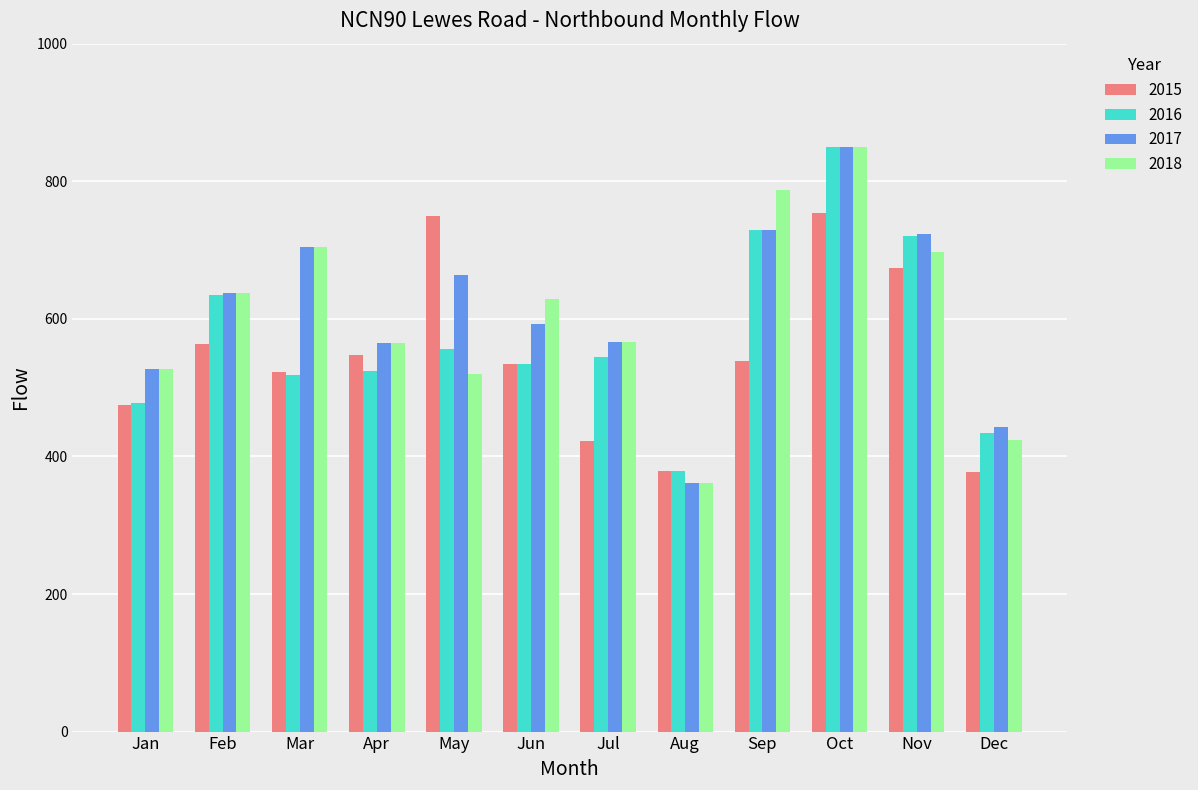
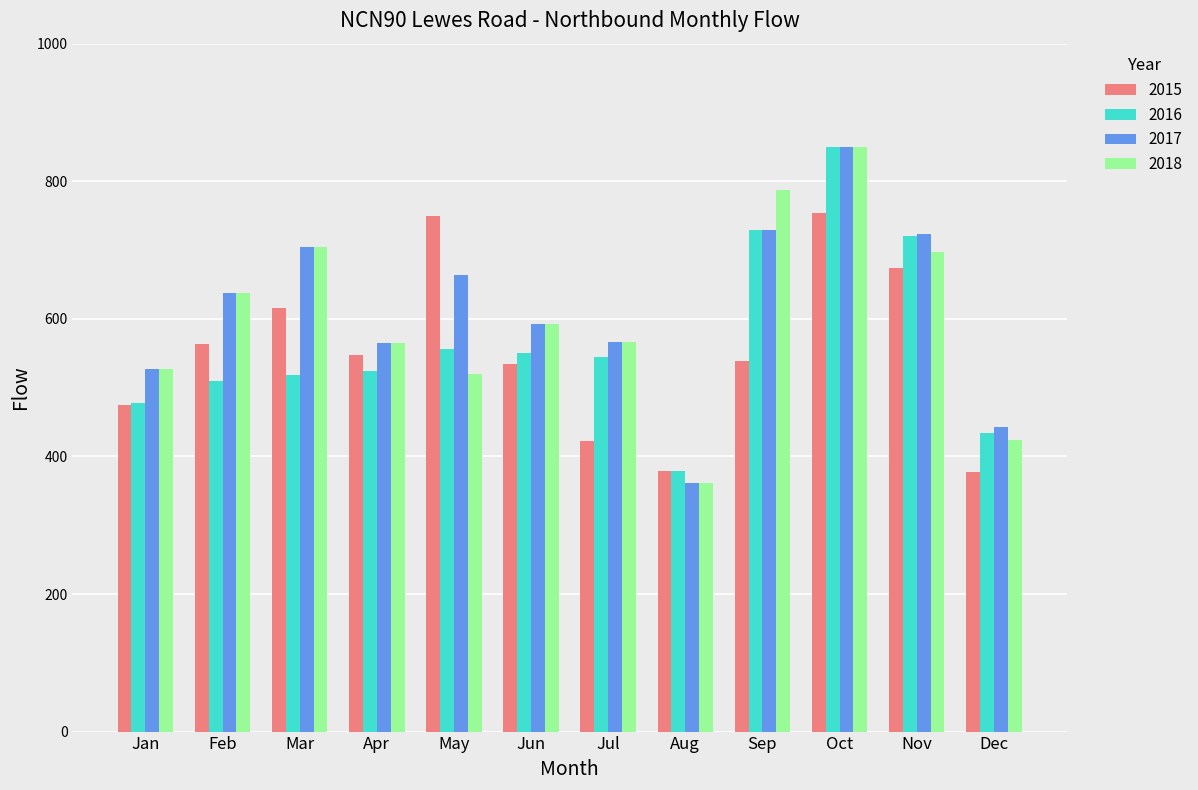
2016, Feb: 630 -> 510
2015, Mar: 520 -> 620
2016, Jun: 530 -> 550
2018, Jun: 630 -> 590
